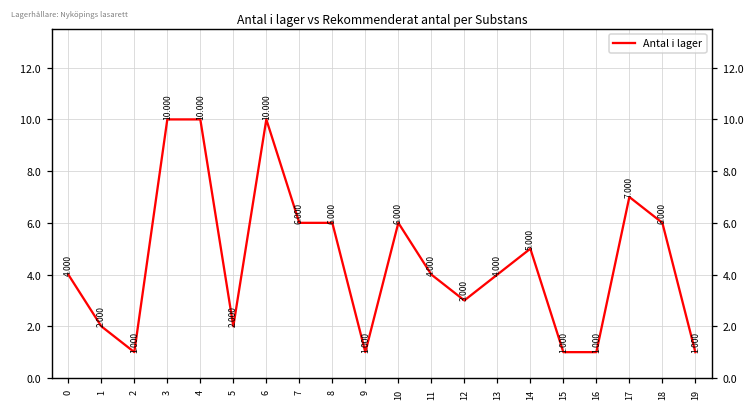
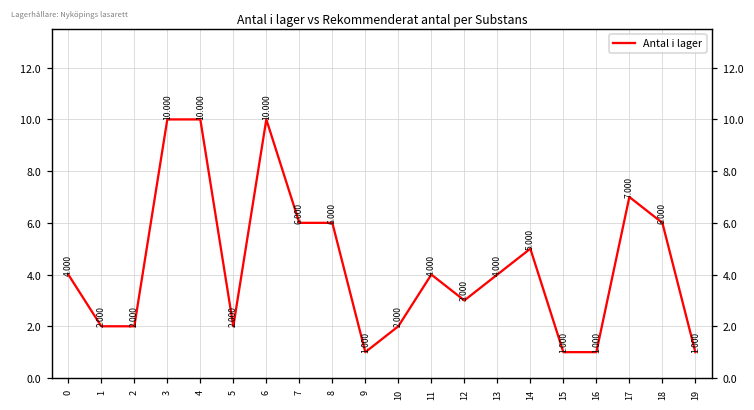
2: 1.000 -> 2.000
10: 6.000 -> 2.000
